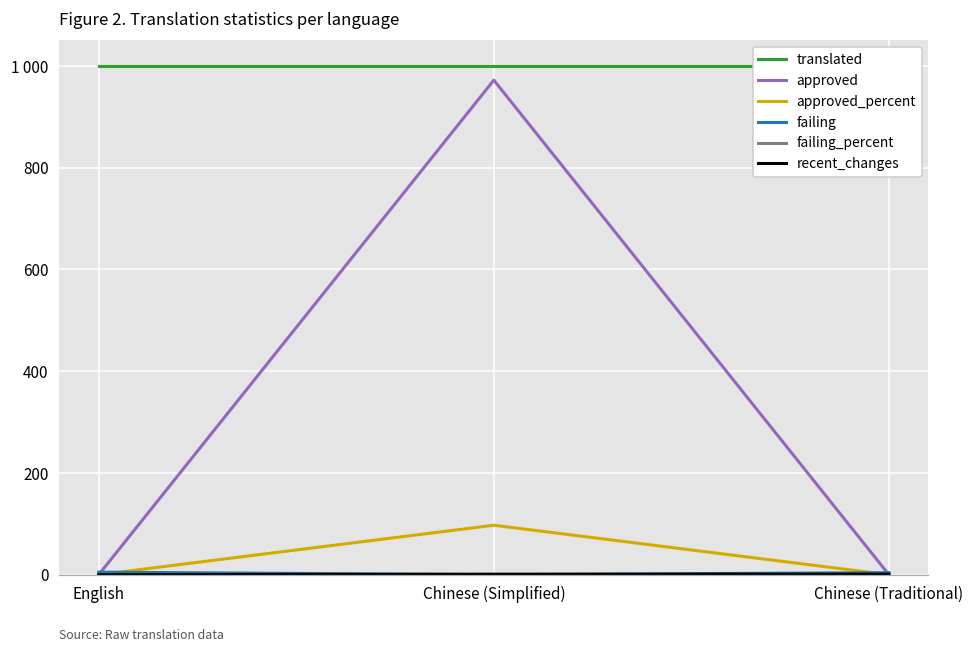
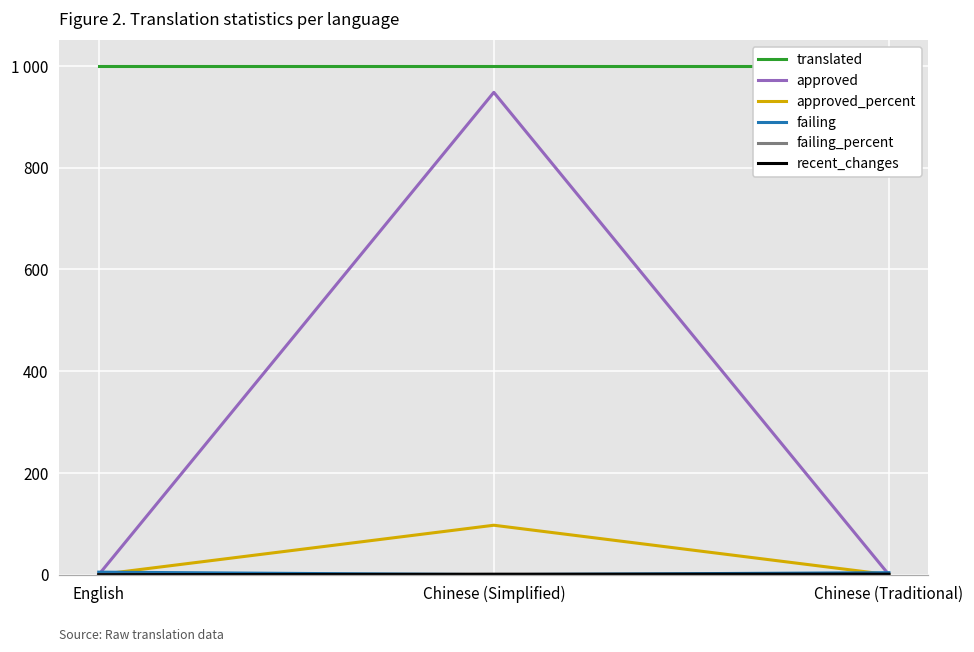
approved, Chinese (Simplified): 970 -> 950
